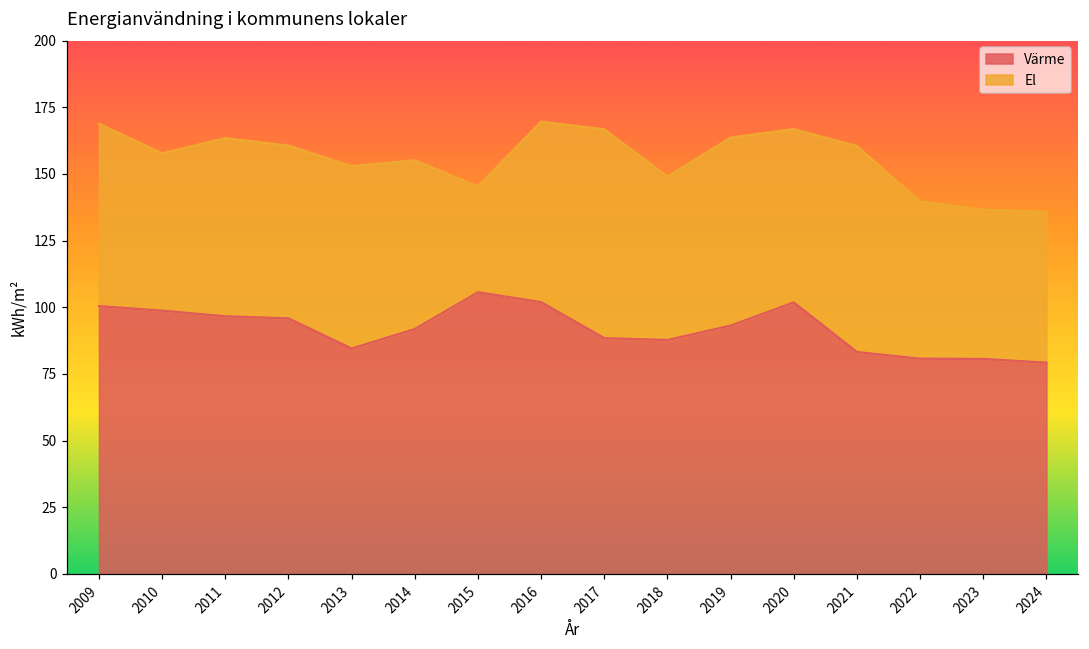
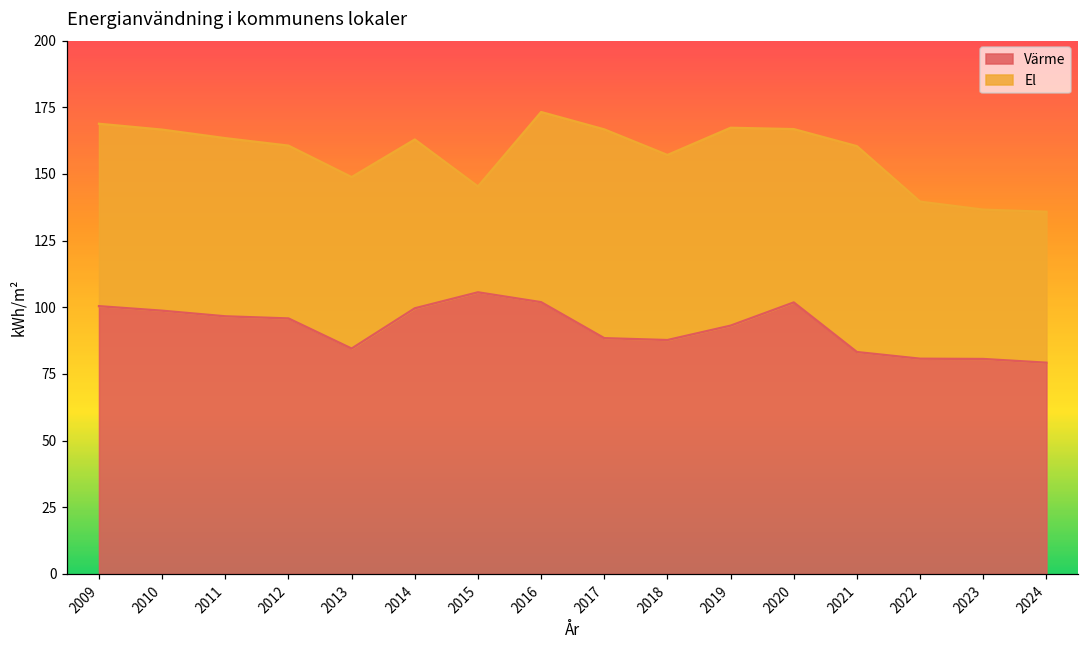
El, 2010: 59 -> 68
El, 2013: 68 -> 64
Värme, 2014: 92 -> 100
El, 2016: 68 -> 71
El, 2018: 61 -> 69
El, 2019: 71 -> 74
